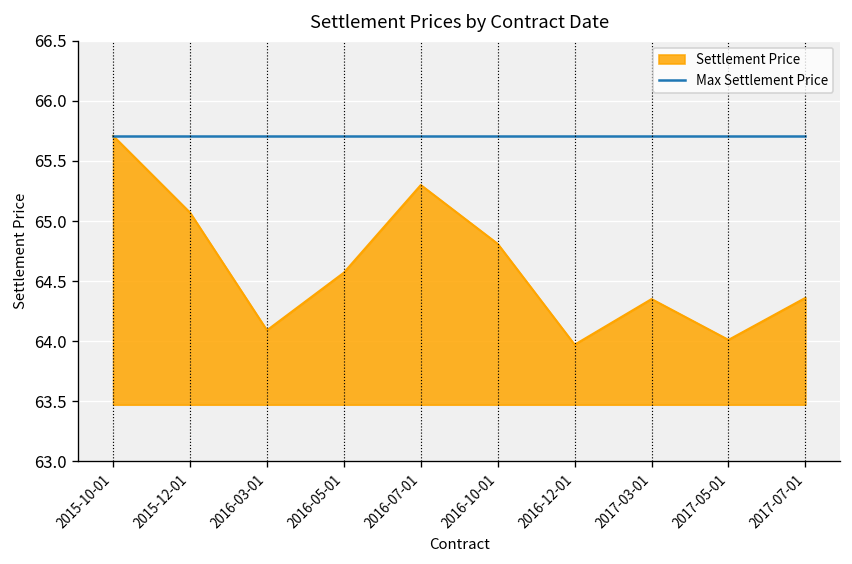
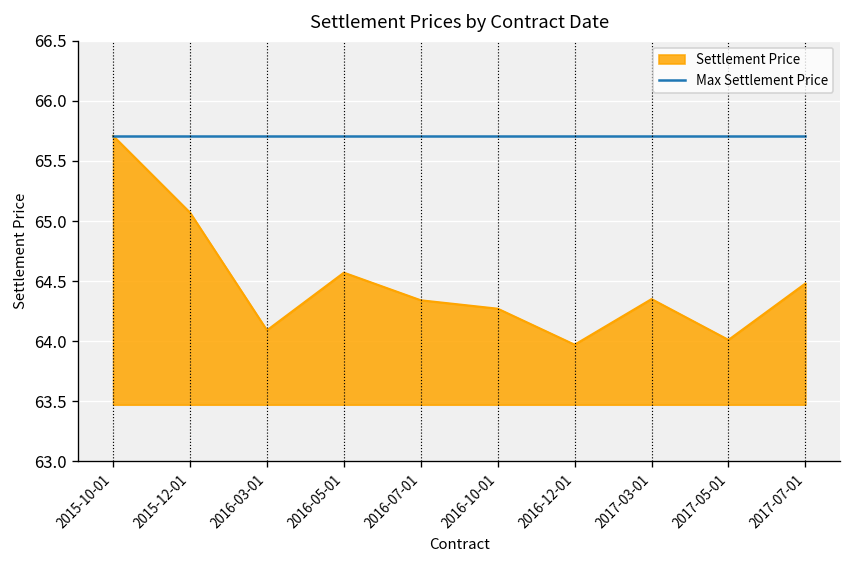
Settlement Price, 2016-07-01: 65.30 -> 64.34
Settlement Price, 2016-10-01: 64.81 -> 64.27
Settlement Price, 2017-07-01: 64.36 -> 64.48
